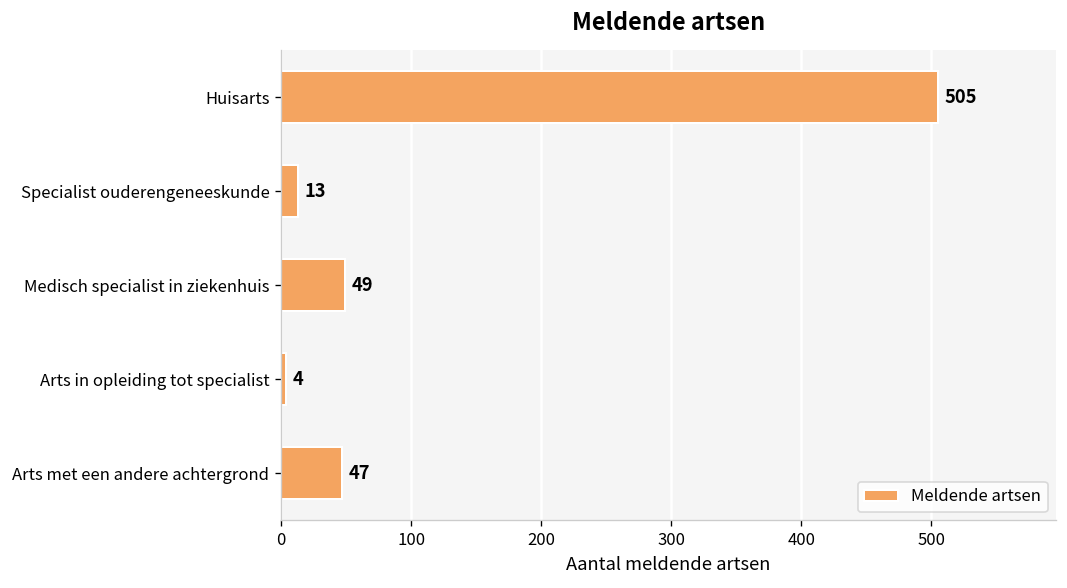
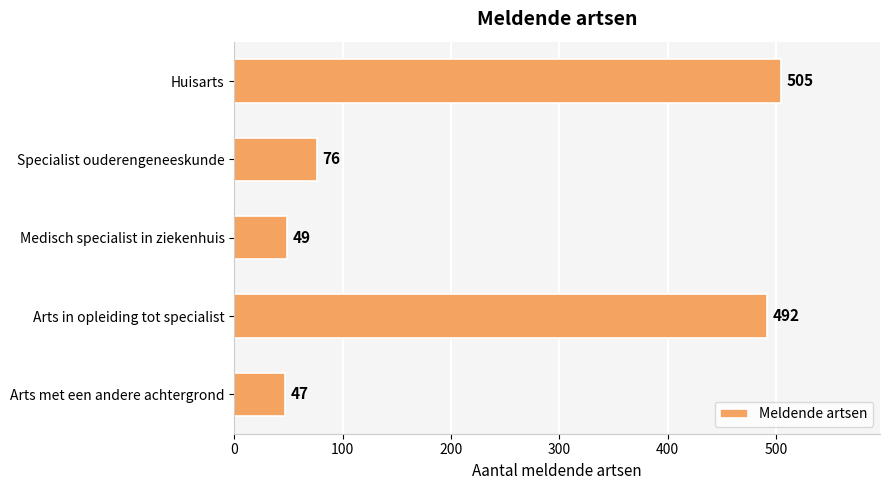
Specialist ouderengeneeskunde: 13 -> 76
Arts in opleiding tot specialist: 4 -> 492
